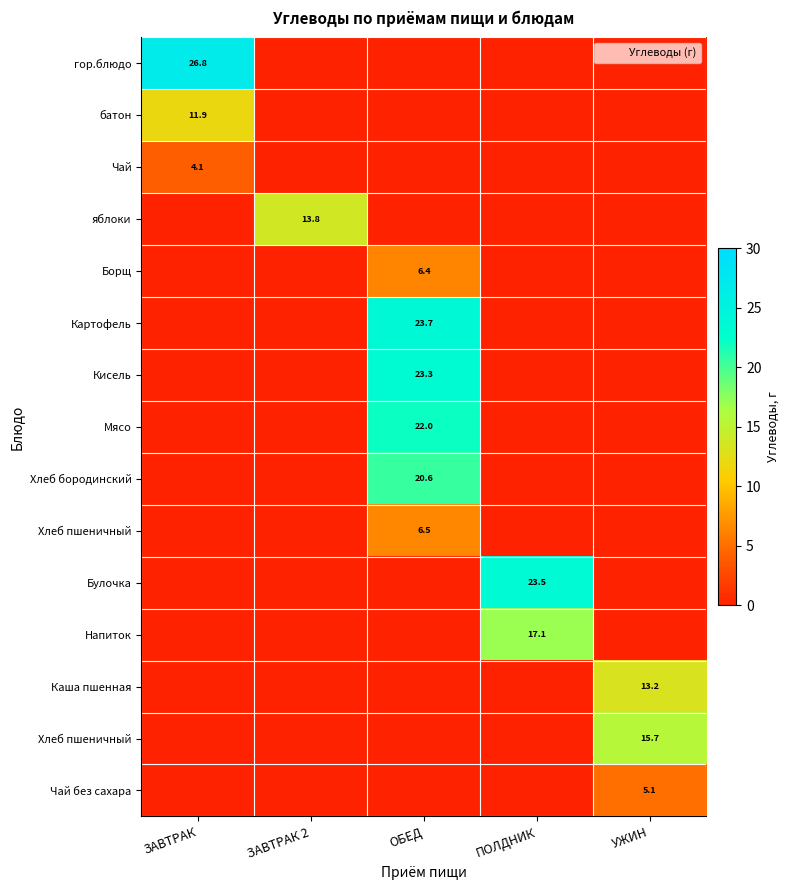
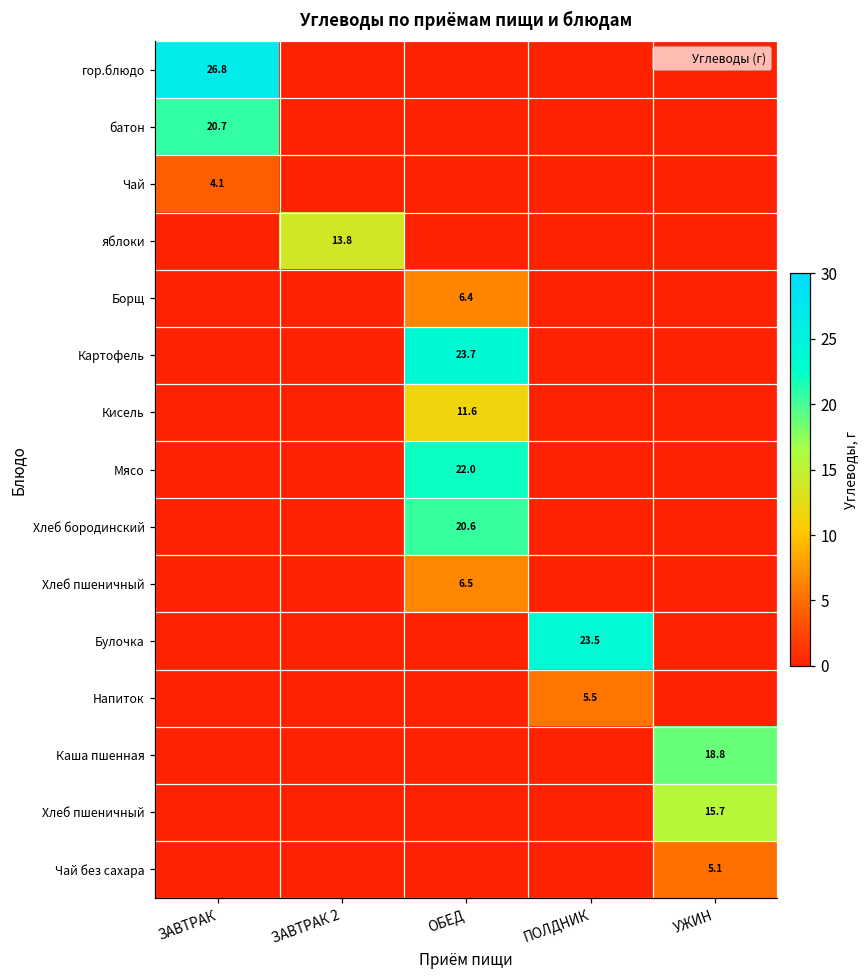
батон, ЗАВТРАК: 11.9 -> 20.7
Кисель, ОБЕД: 23.3 -> 11.6
Напиток, ПОЛДНИК: 17.1 -> 5.5
Каша пшенная, УЖИН: 13.2 -> 18.8
